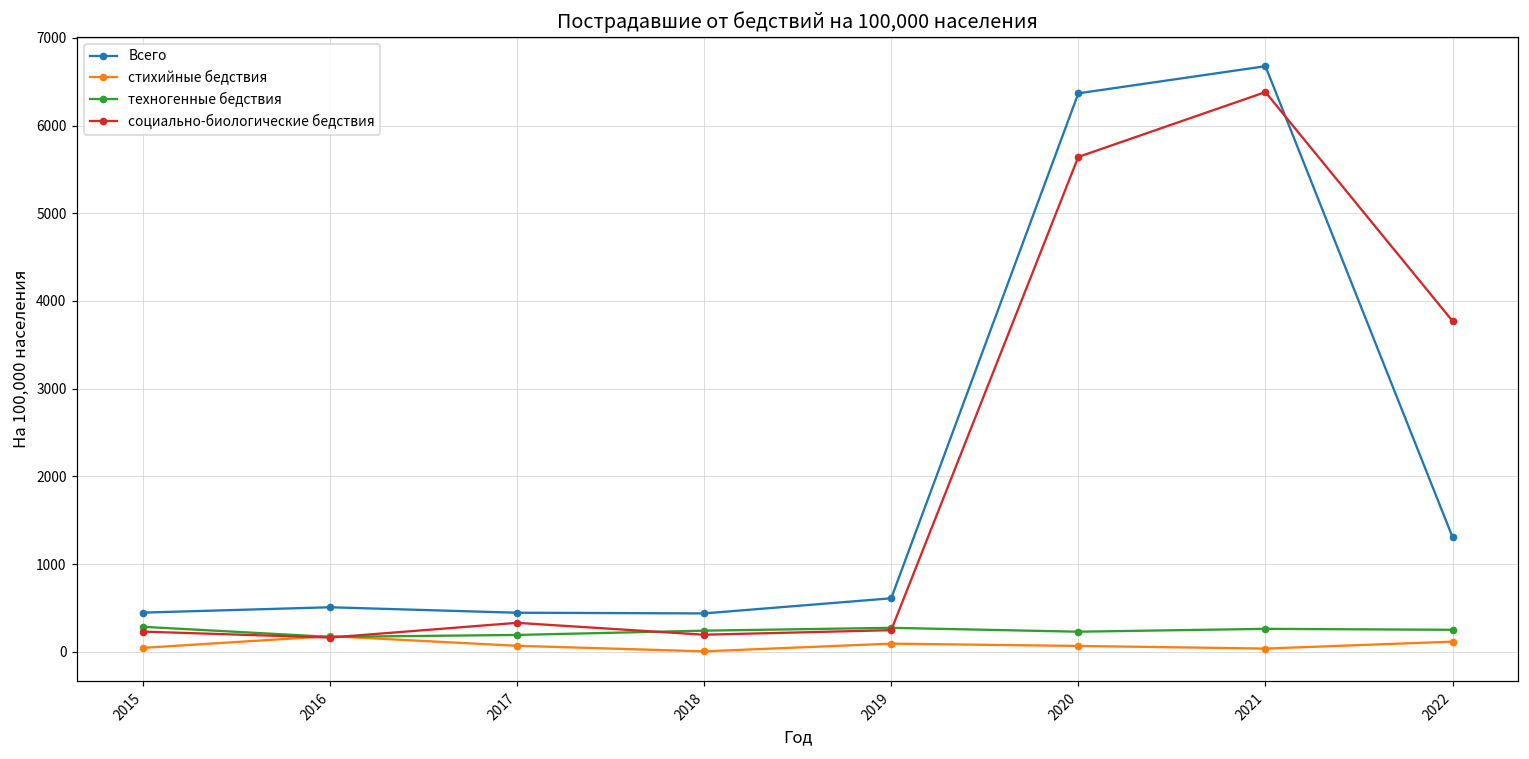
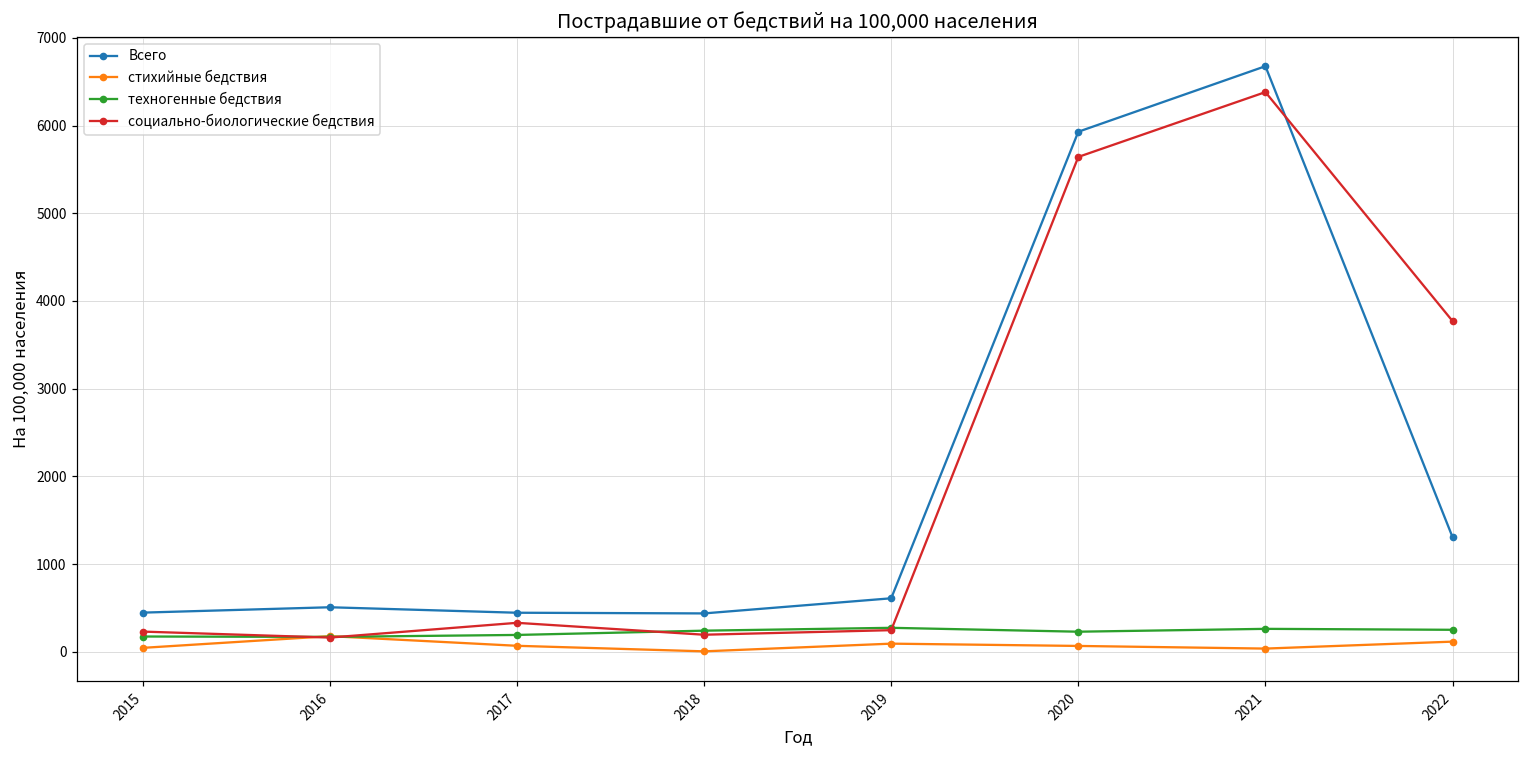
техногенные бедствия, 2015: 300 -> 200
Всего, 2020: 6400 -> 5900
